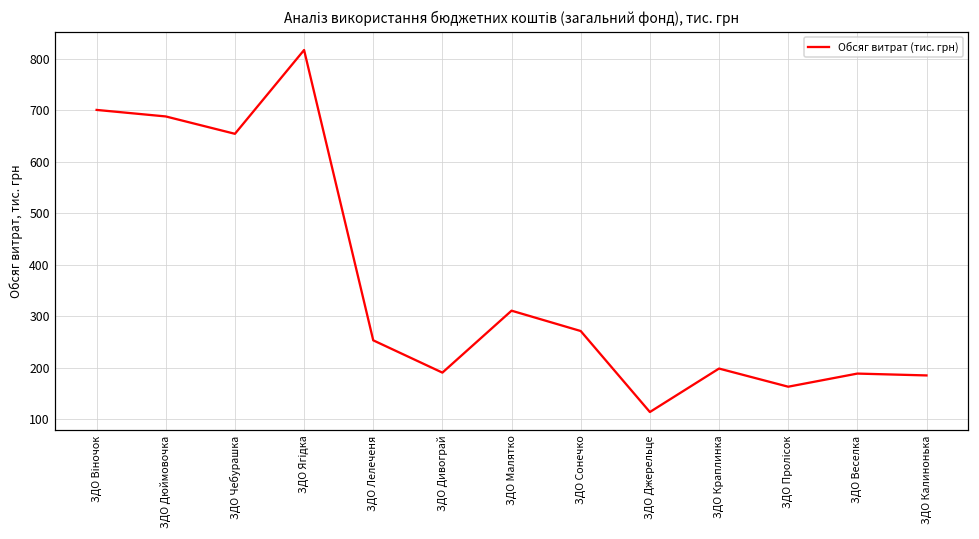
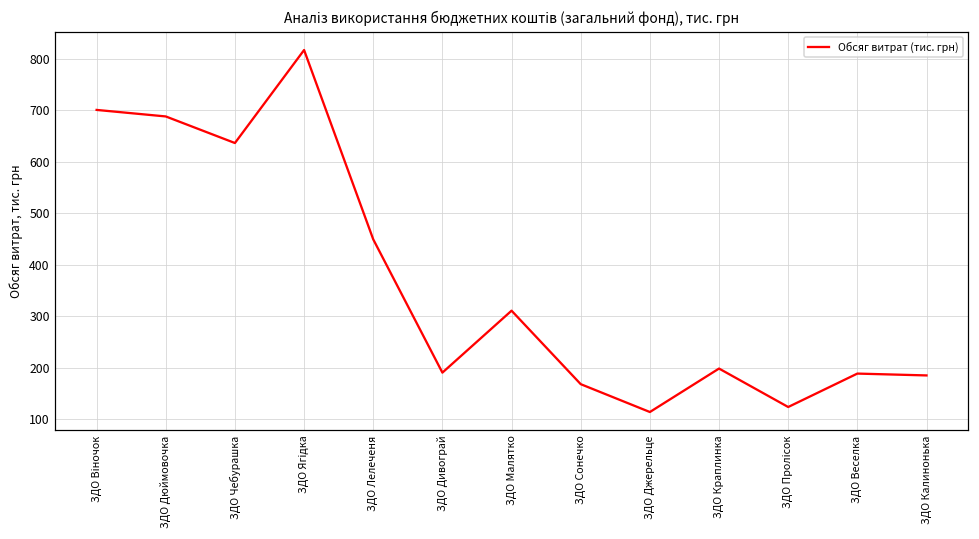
ЗДО Чебурашка: 650 -> 640
ЗДО Лелеченя: 250 -> 450
ЗДО Сонечко: 270 -> 170
ЗДО Пролісок: 160 -> 120
